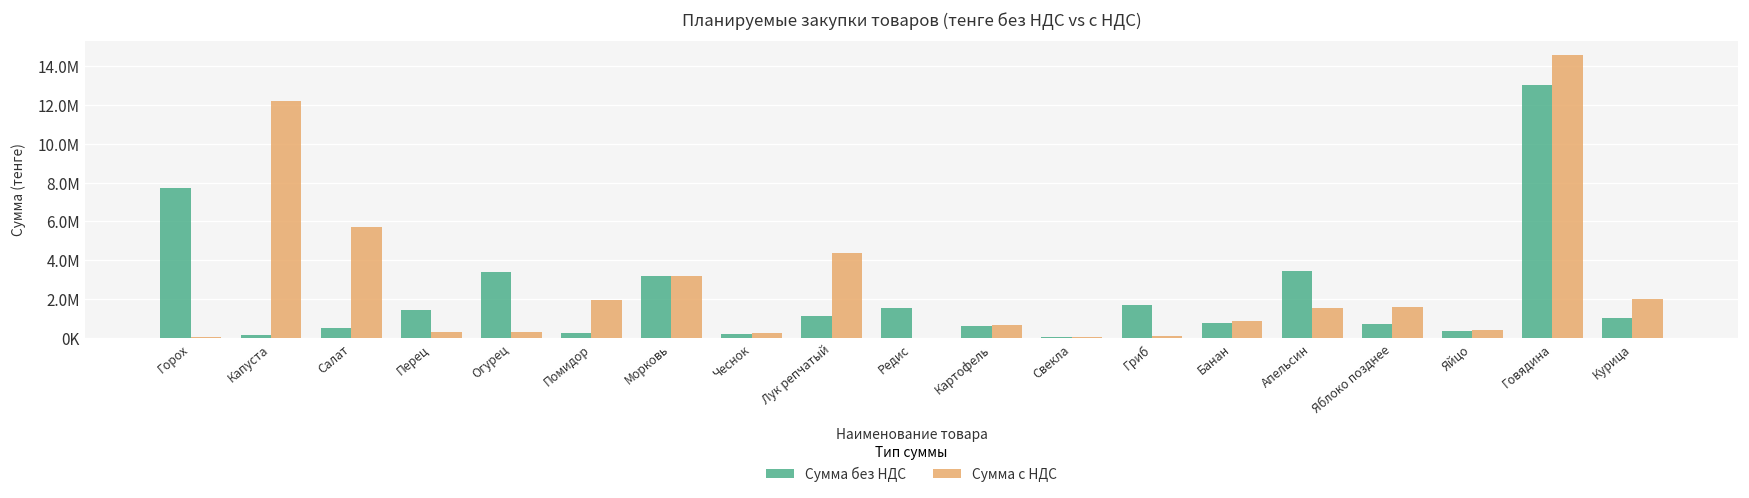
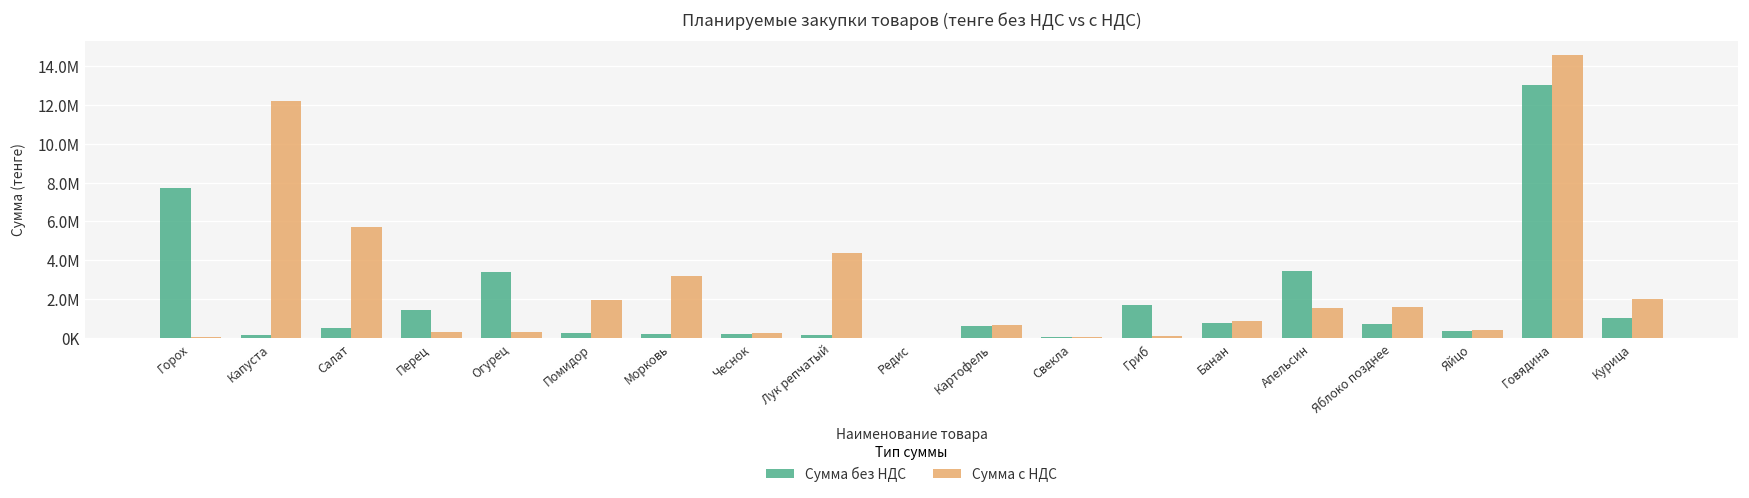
Сумма без НДС, Морковь: 3200000 -> 200000
Сумма без НДС, Лук репчатый: 1100000 -> 200000
Сумма без НДС, Редис: 1600000 -> 0
